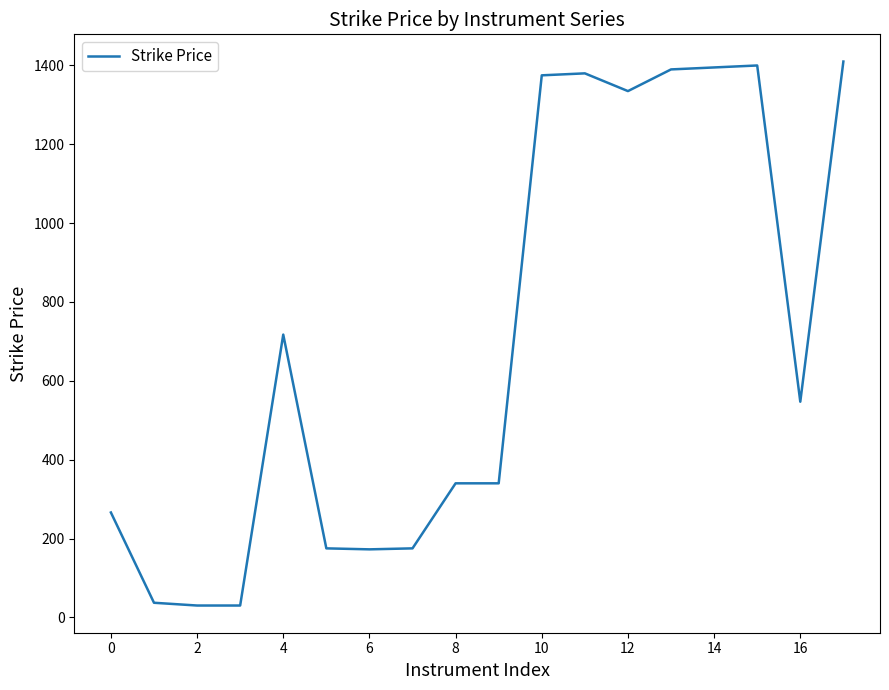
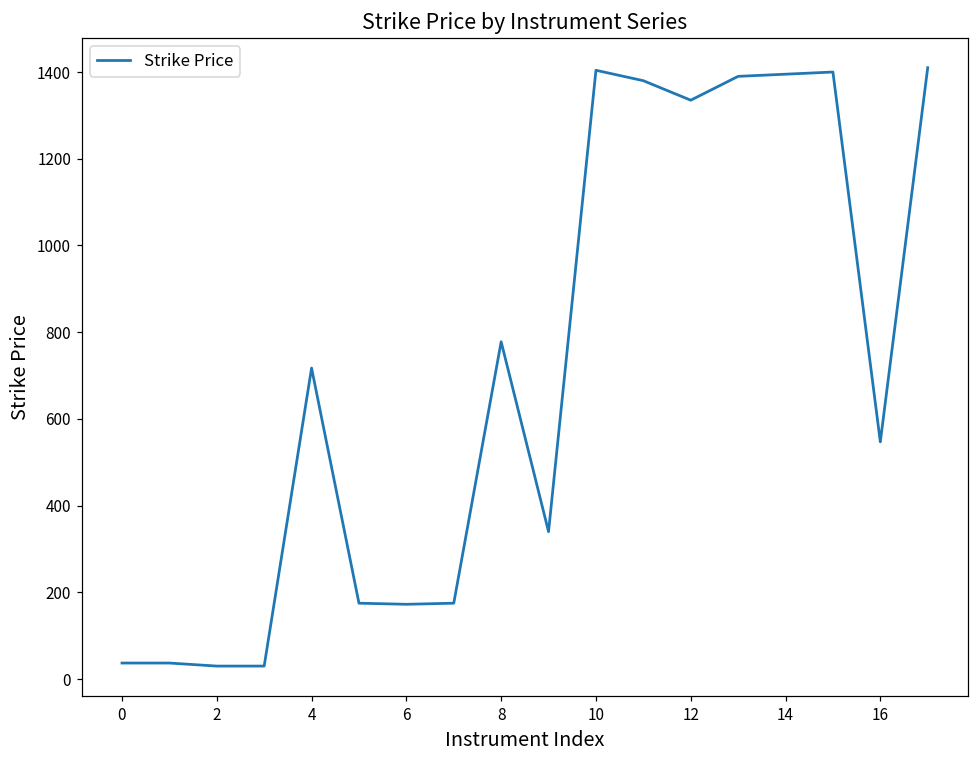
0: 270 -> 40
8: 340 -> 780
10: 1380 -> 1400
